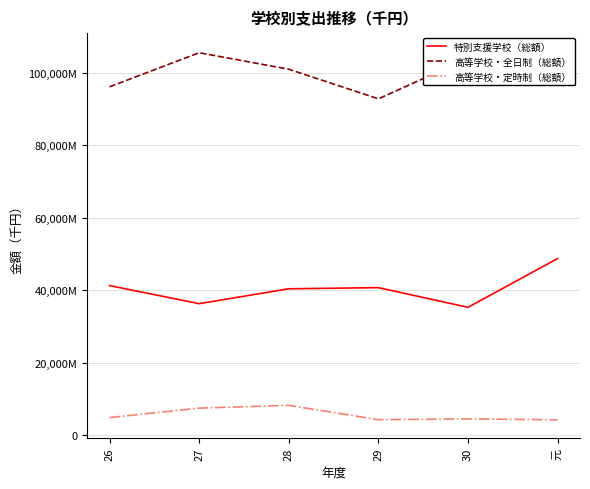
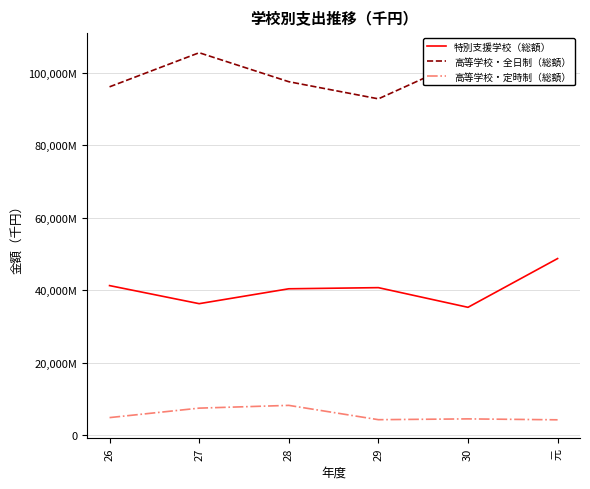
高等学校・全日制（総額）, 28: 101,000,000,000 -> 98,000,000,000
